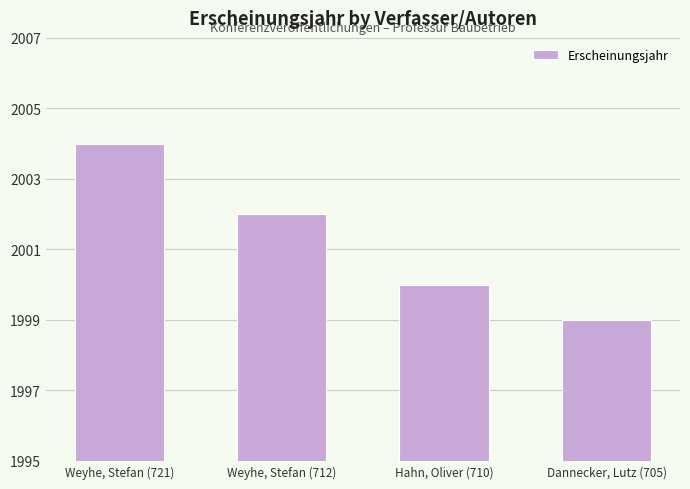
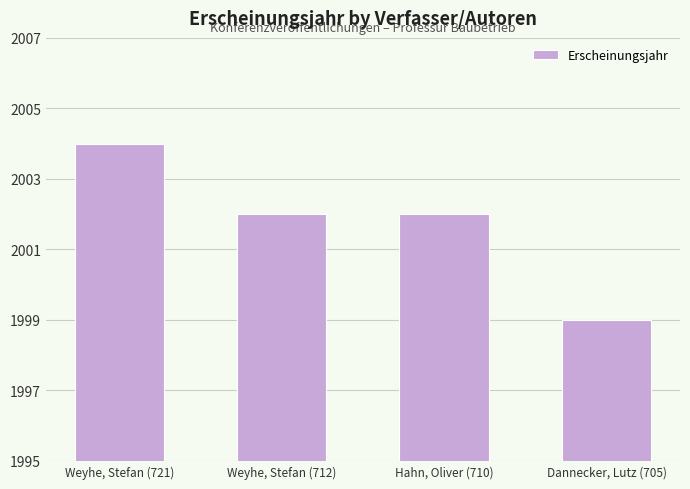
Hahn, Oliver (710): 2000 -> 2002
